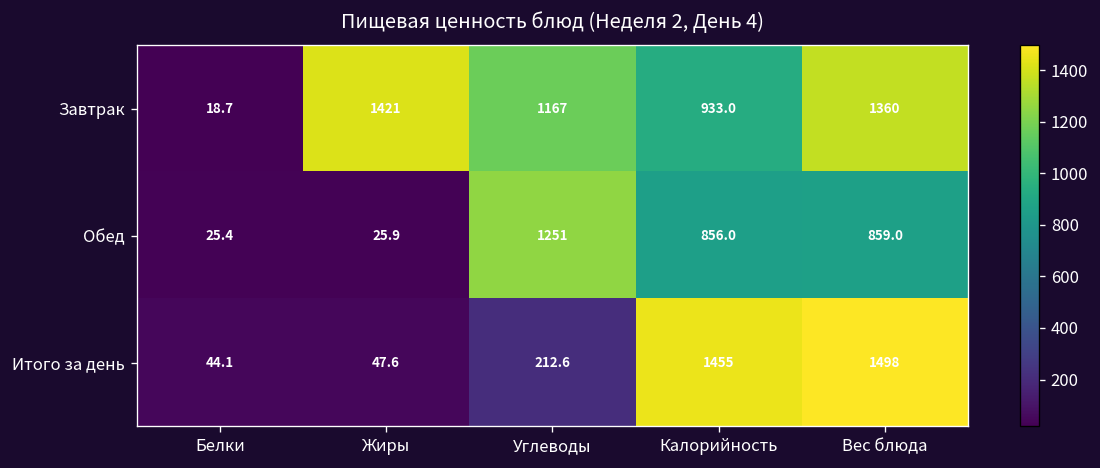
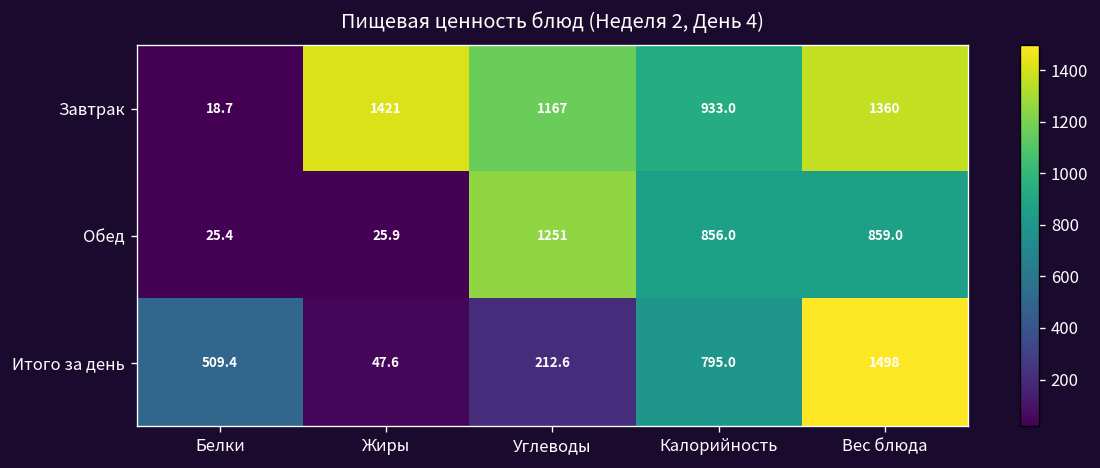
Итого за день, Белки: 44.1 -> 509.4
Итого за день, Калорийность: 1455 -> 795.0
